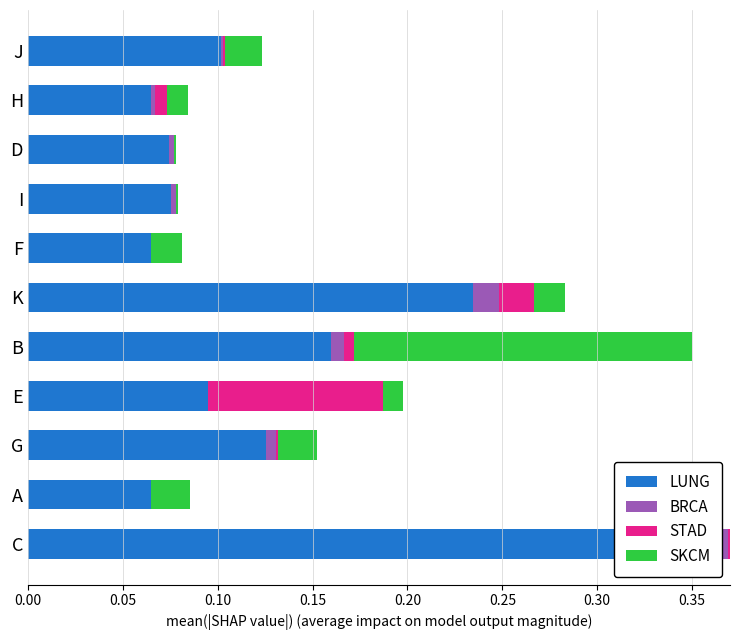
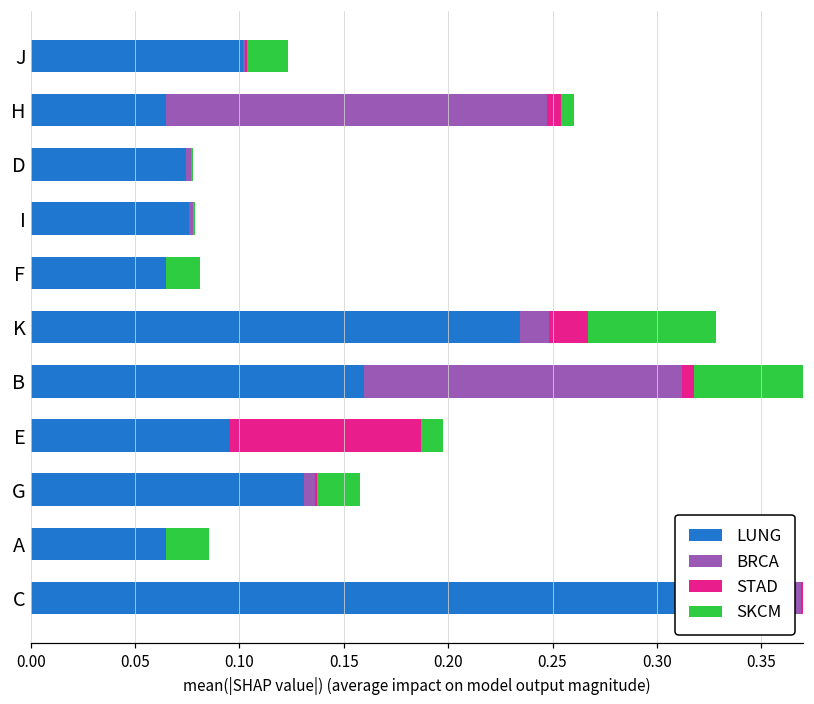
BRCA, H: 0.002 -> 0.183
SKCM, H: 0.011 -> 0.006
SKCM, K: 0.016 -> 0.062
BRCA, B: 0.006 -> 0.152
LUNG, G: 0.125 -> 0.131
